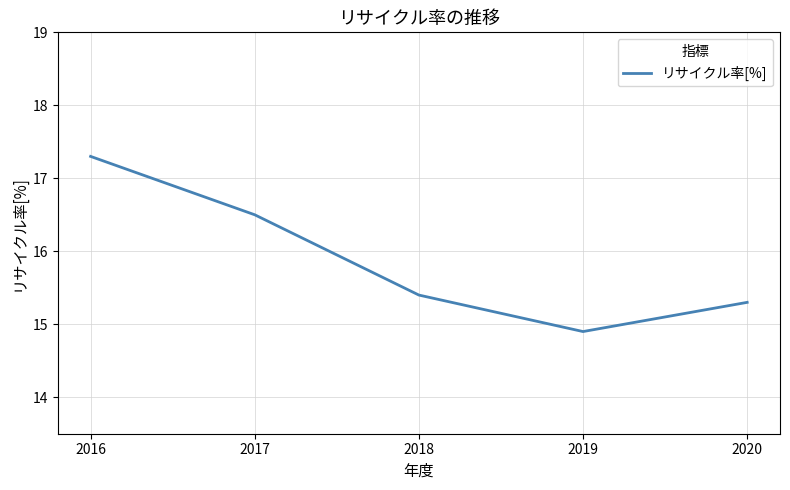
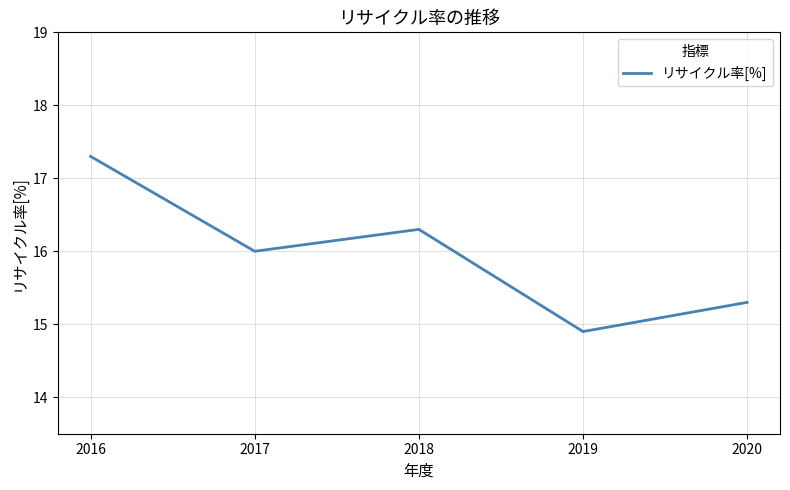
2017: 16.5 -> 16.0
2018: 15.4 -> 16.3
